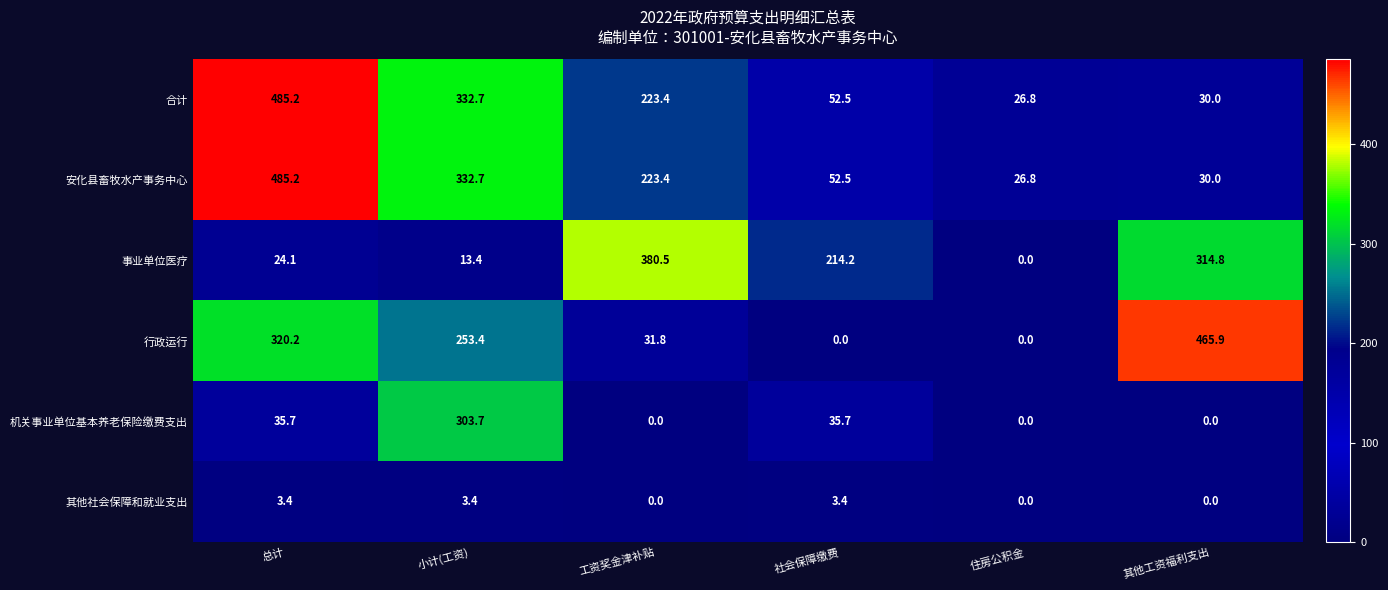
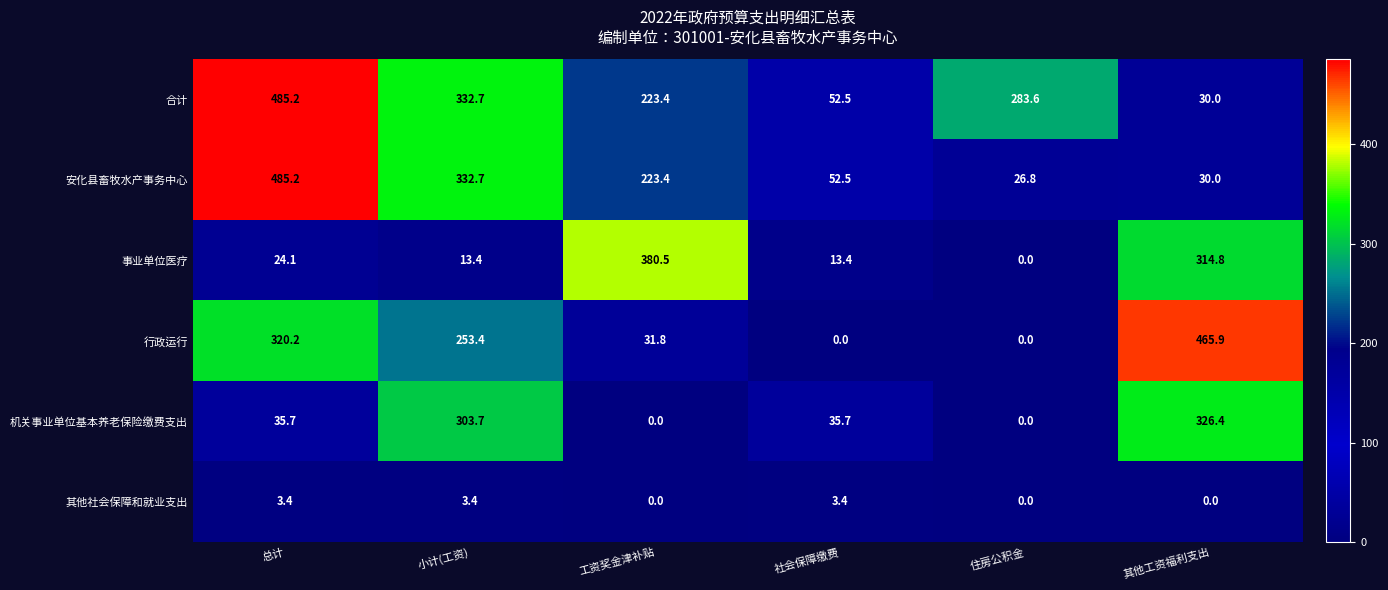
合计, 住房公积金: 26.8 -> 283.6
事业单位医疗, 社会保障缴费: 214.2 -> 13.4
机关事业单位基本养老保险缴费支出, 其他工资福利支出: 0.0 -> 326.4
